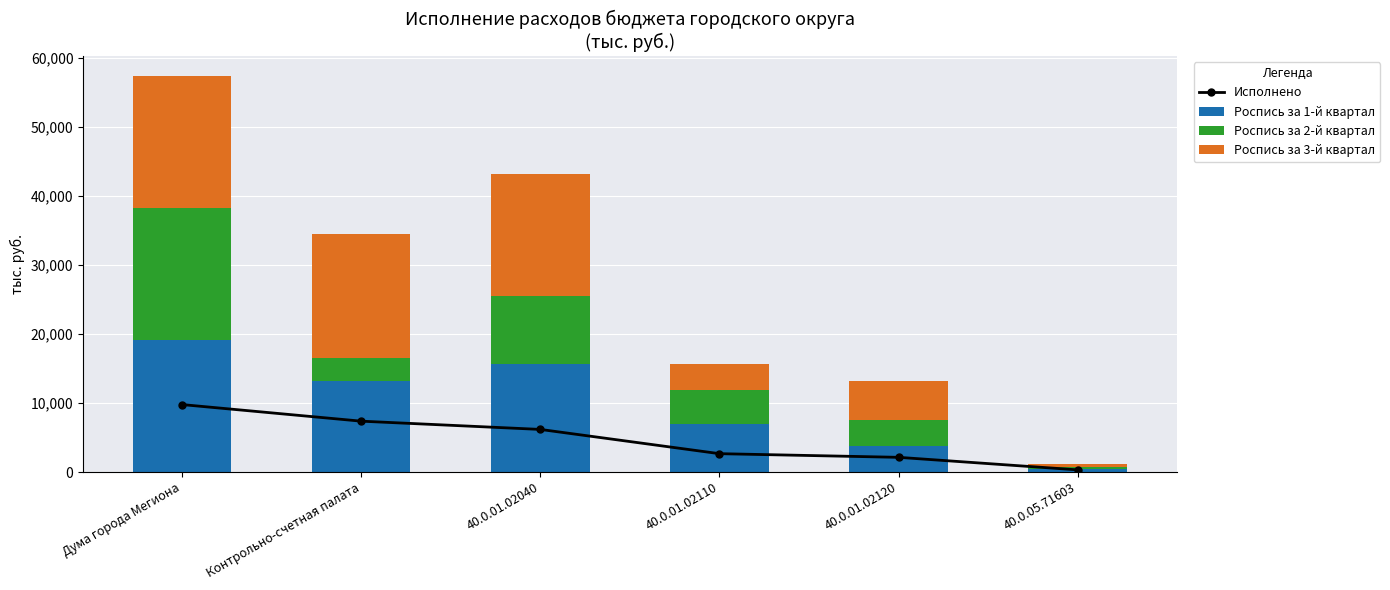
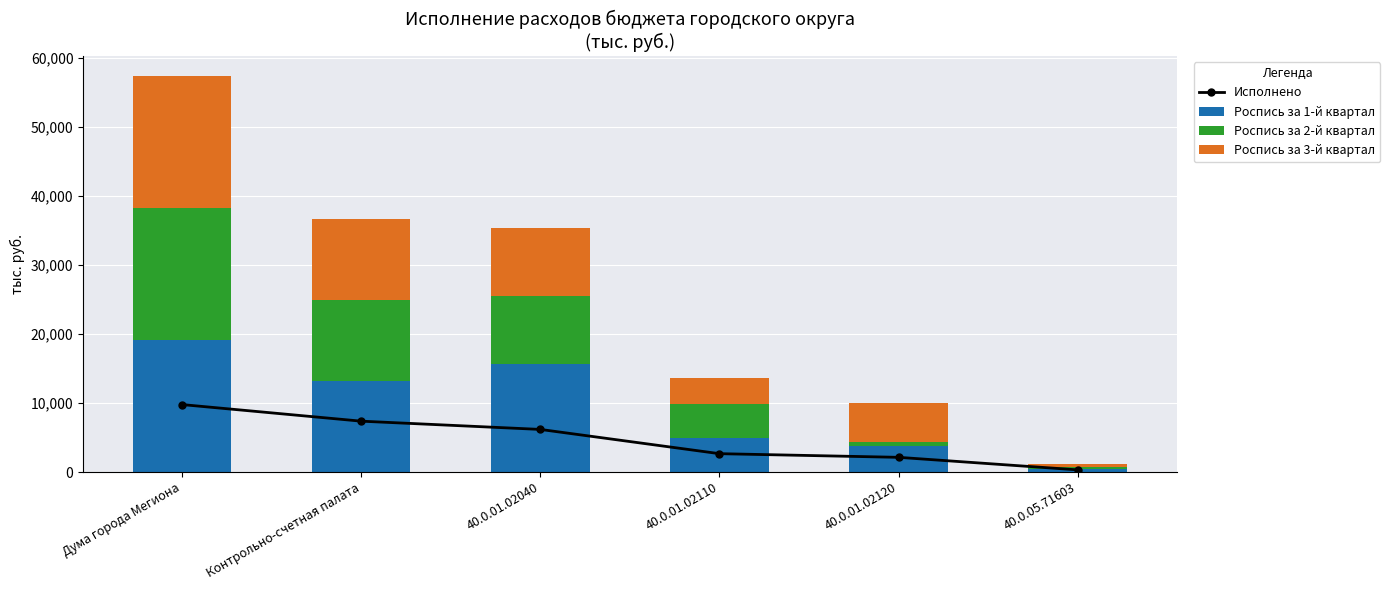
Роспись за 2-й квартал, Контрольно-счетная палата: 3,000 -> 12,000
Роспись за 3-й квартал, Контрольно-счетная палата: 18,000 -> 12,000
Роспись за 3-й квартал, 40.0.01.02040: 18,000 -> 10,000
Роспись за 1-й квартал, 40.0.01.02110: 7,000 -> 5,000
Роспись за 2-й квартал, 40.0.01.02120: 4,000 -> 1,000
